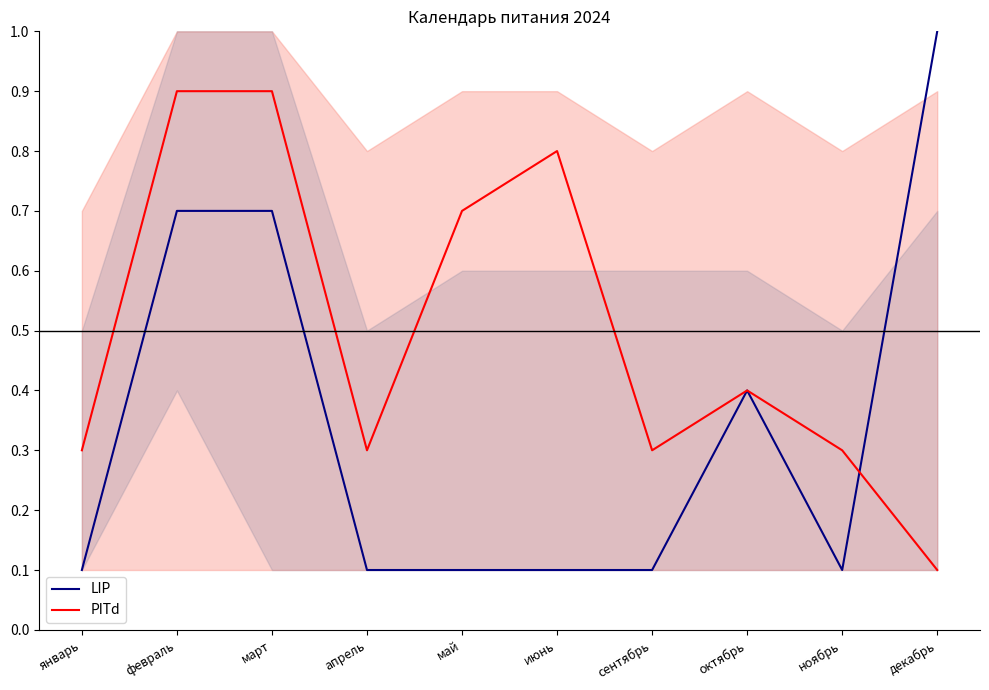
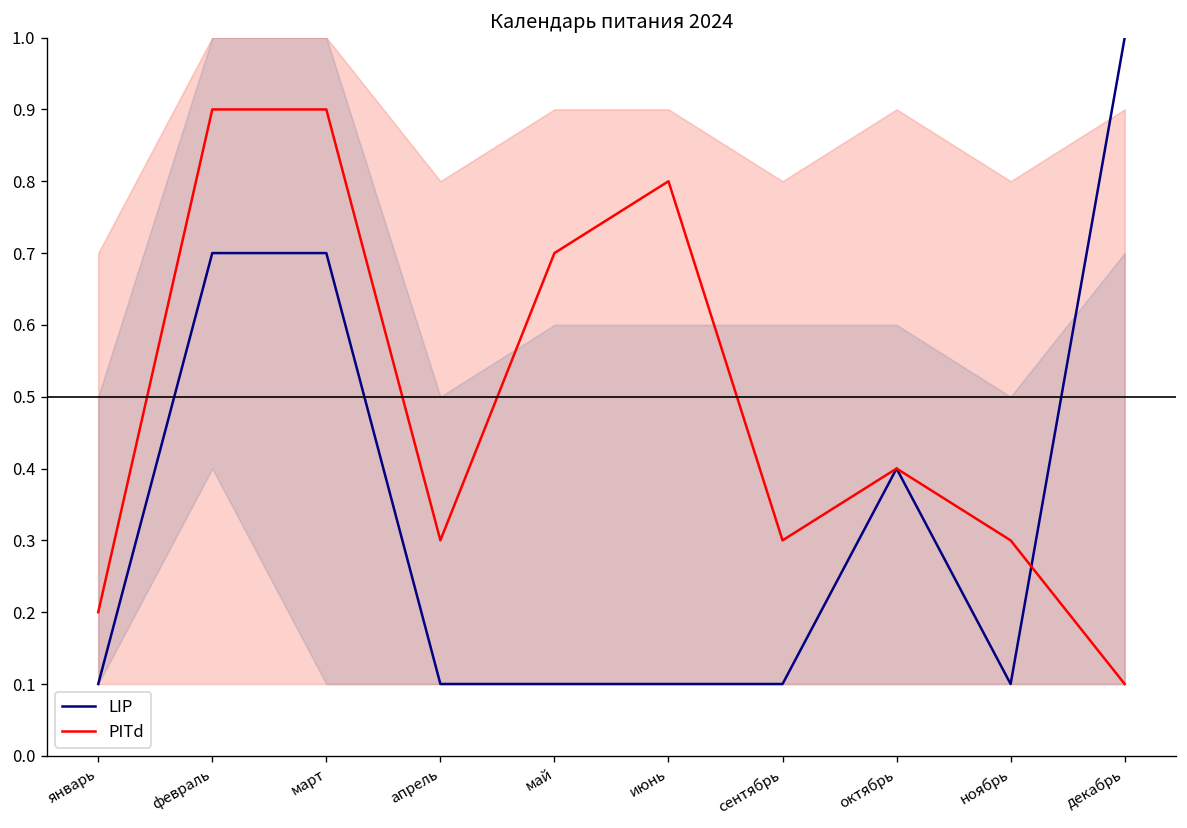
PITd, январь: 0.30 -> 0.20
